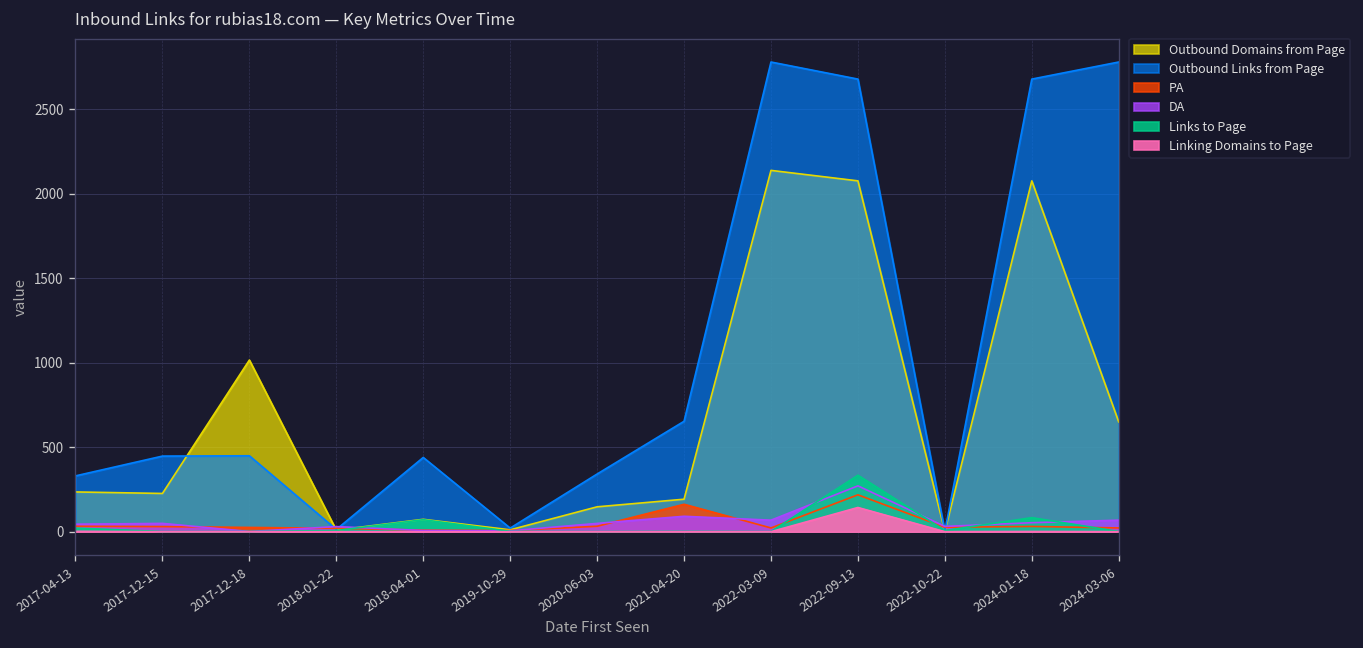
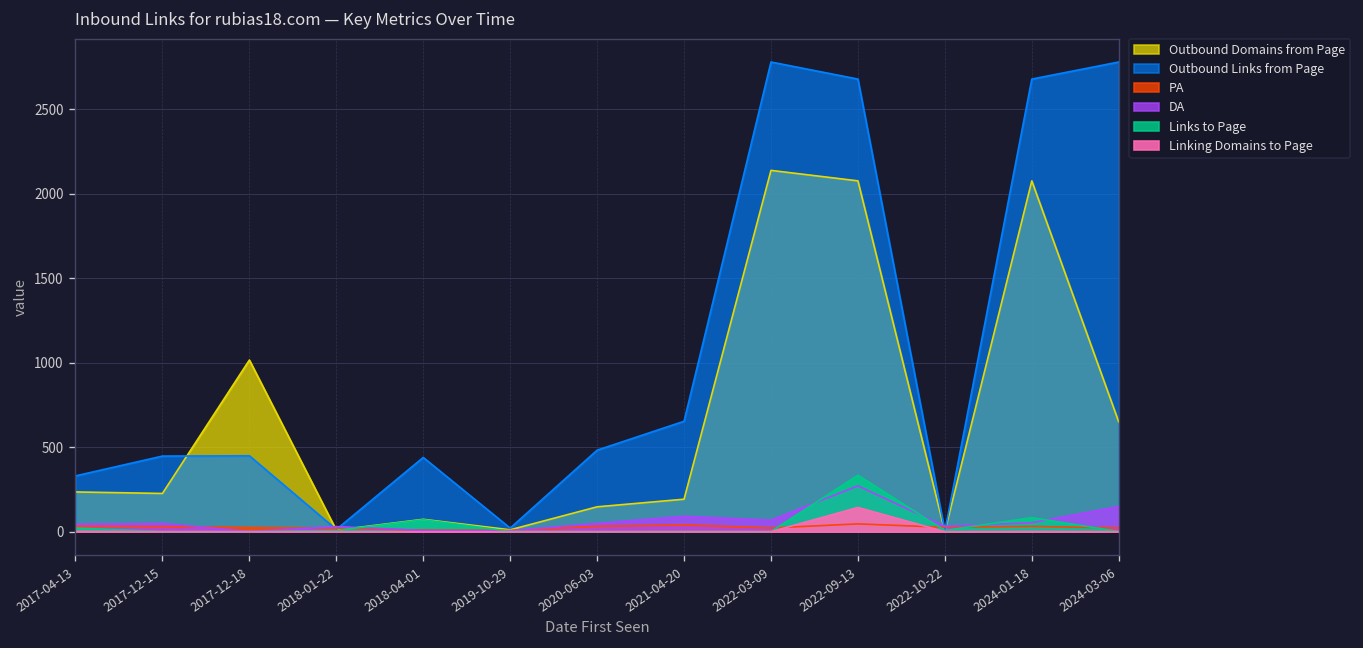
Outbound Links from Page, 2020-06-03: 340 -> 480
PA, 2021-04-20: 160 -> 40
PA, 2022-09-13: 220 -> 50
DA, 2024-03-06: 70 -> 150
